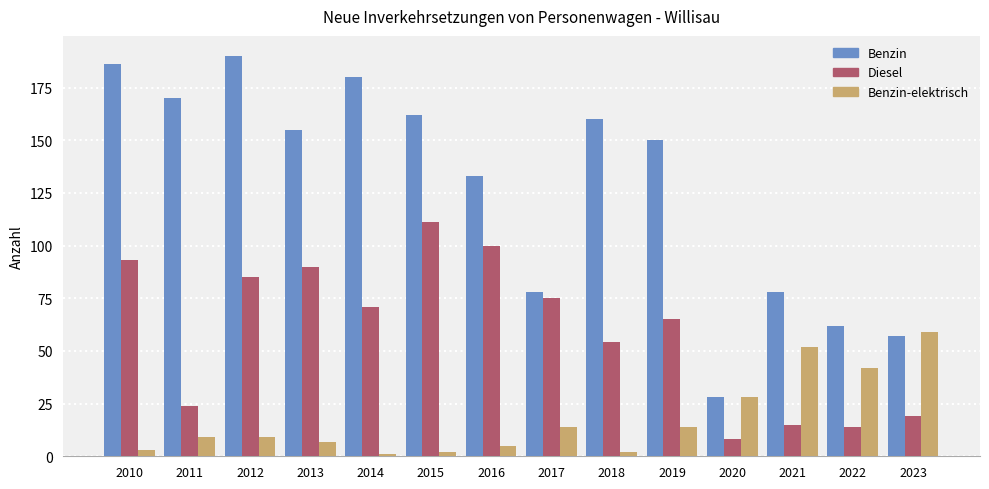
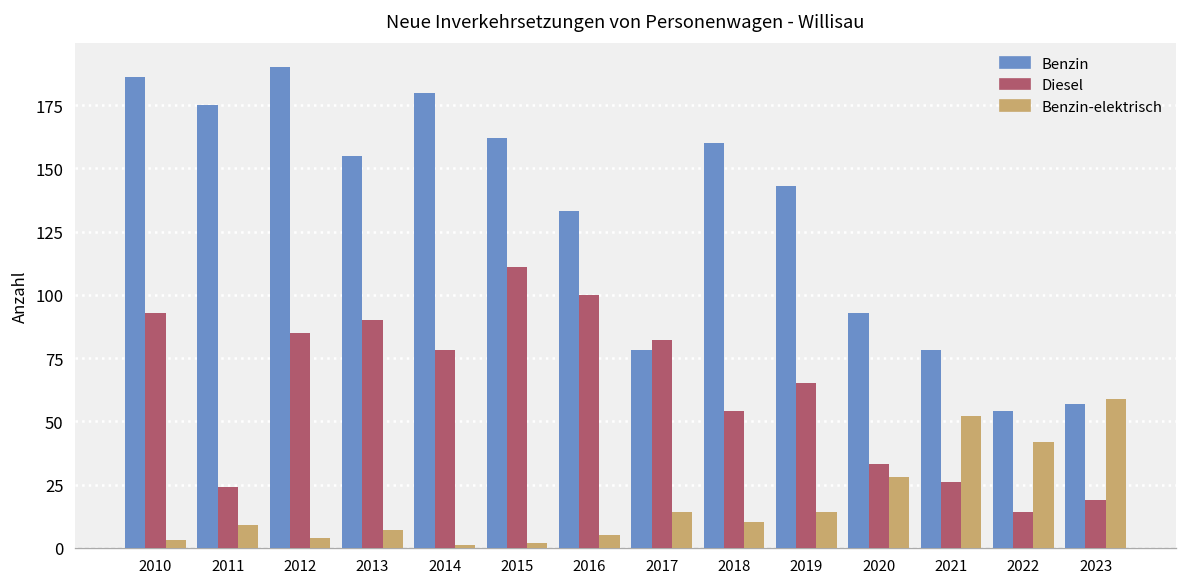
Benzin, 2011: 170 -> 175
Benzin-elektrisch, 2012: 9 -> 4
Diesel, 2014: 71 -> 78
Diesel, 2017: 75 -> 82
Benzin-elektrisch, 2018: 2 -> 10
Benzin, 2019: 150 -> 143
Benzin, 2020: 28 -> 93
Diesel, 2020: 8 -> 33
Diesel, 2021: 15 -> 26
Benzin, 2022: 62 -> 54
